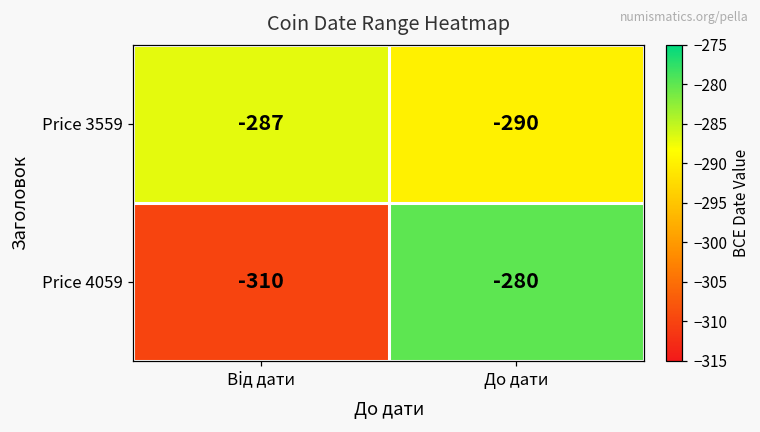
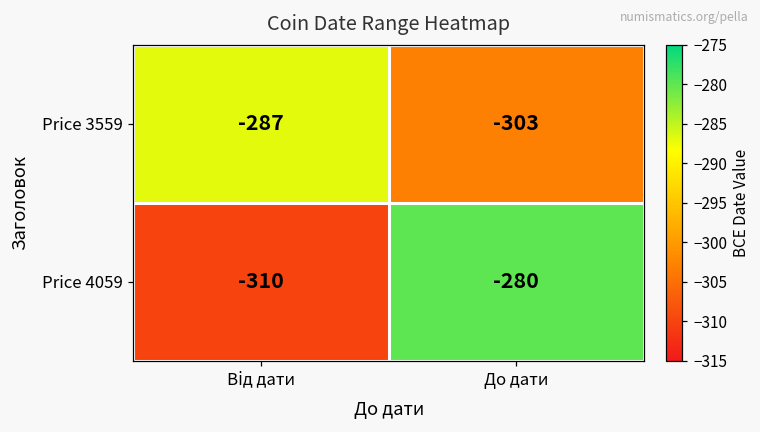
Price 3559, До дати: -290 -> -303
